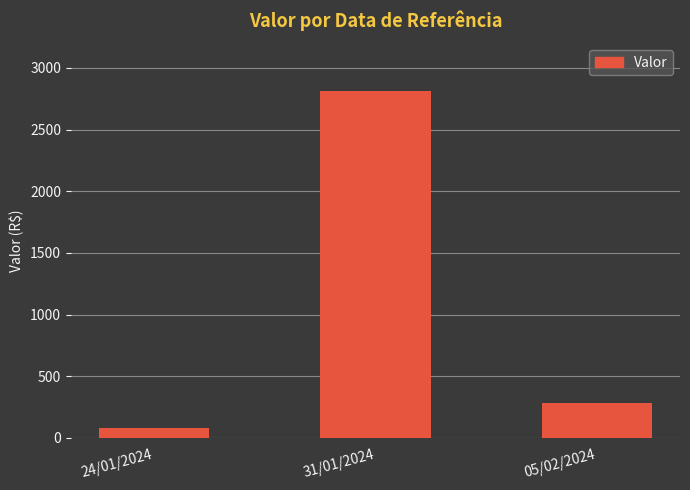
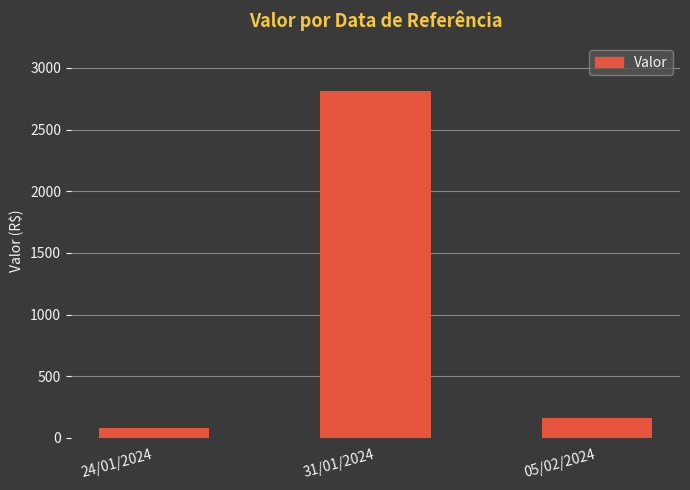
05/02/2024: 280 -> 160
